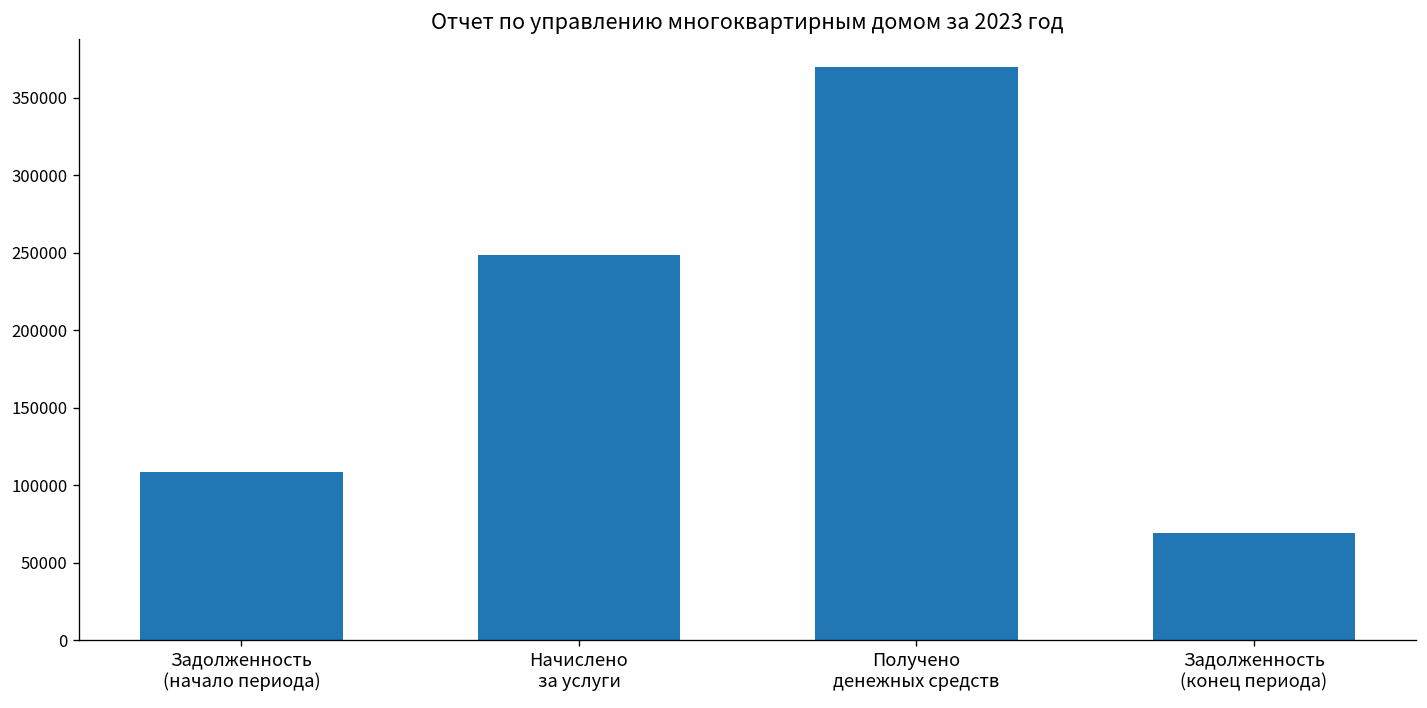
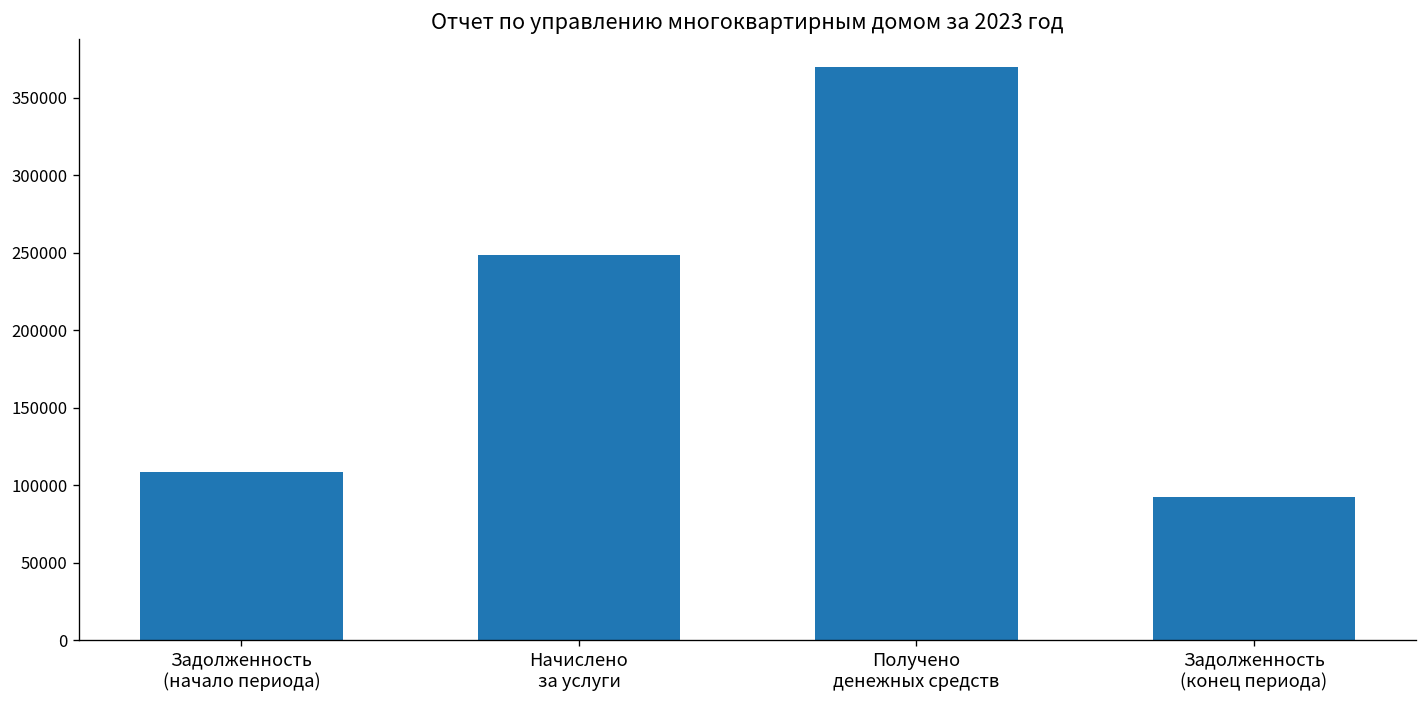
Задолженность (конец периода): 69000 -> 92000
